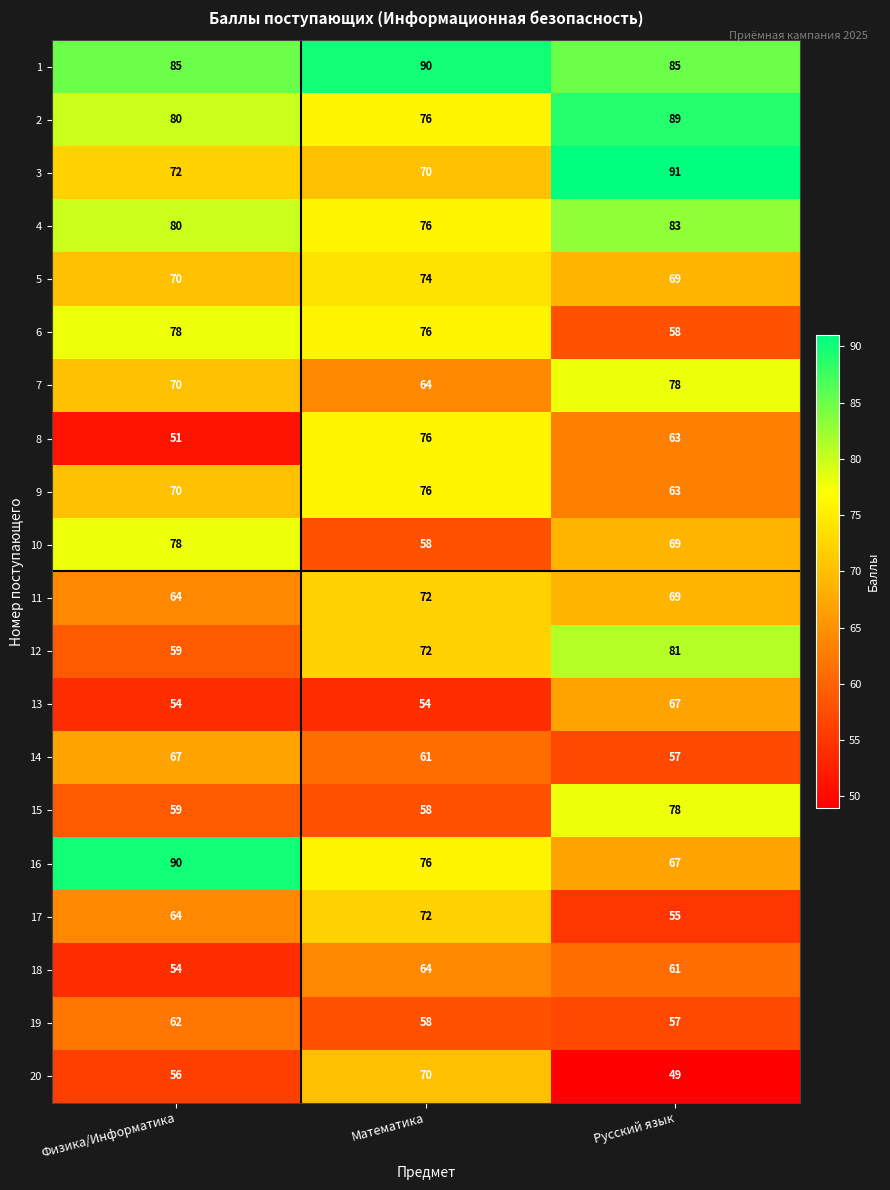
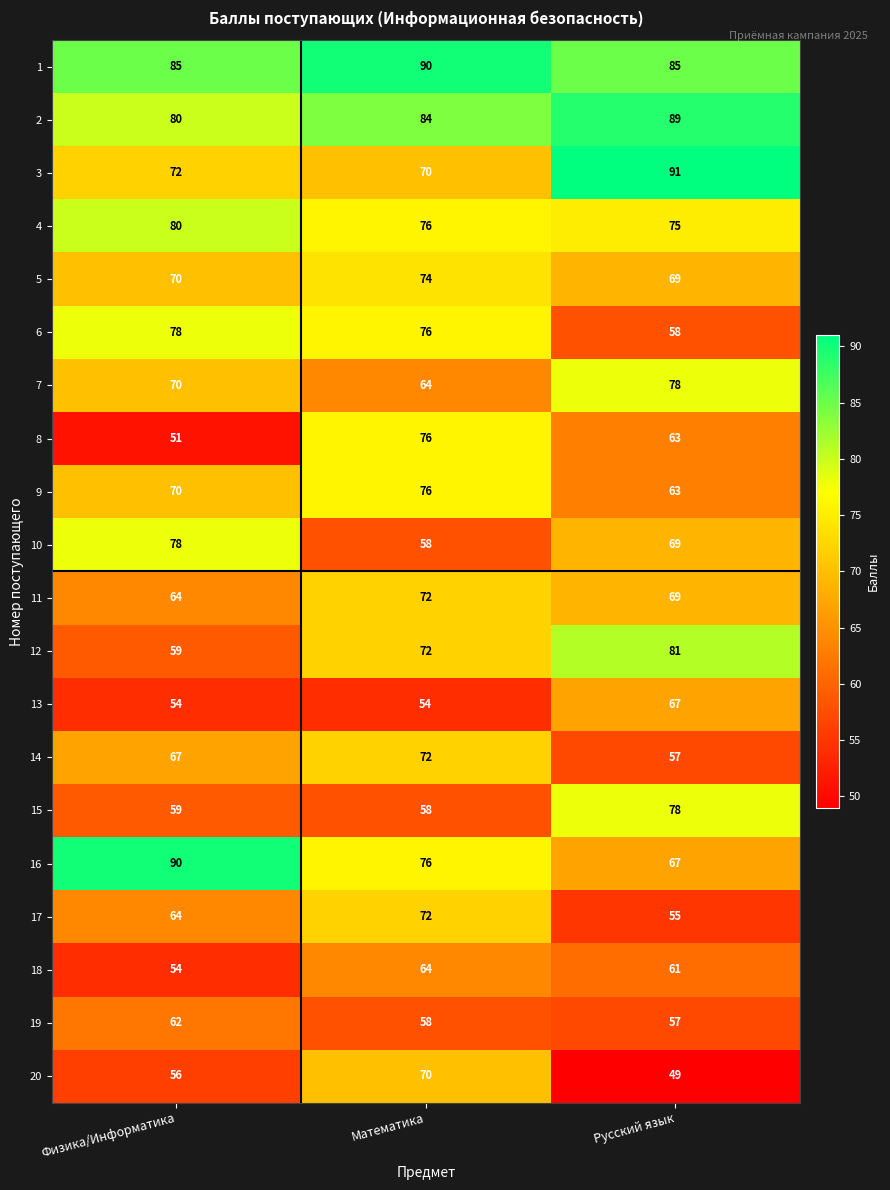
2, Математика: 76 -> 84
4, Русский язык: 83 -> 75
14, Математика: 61 -> 72
